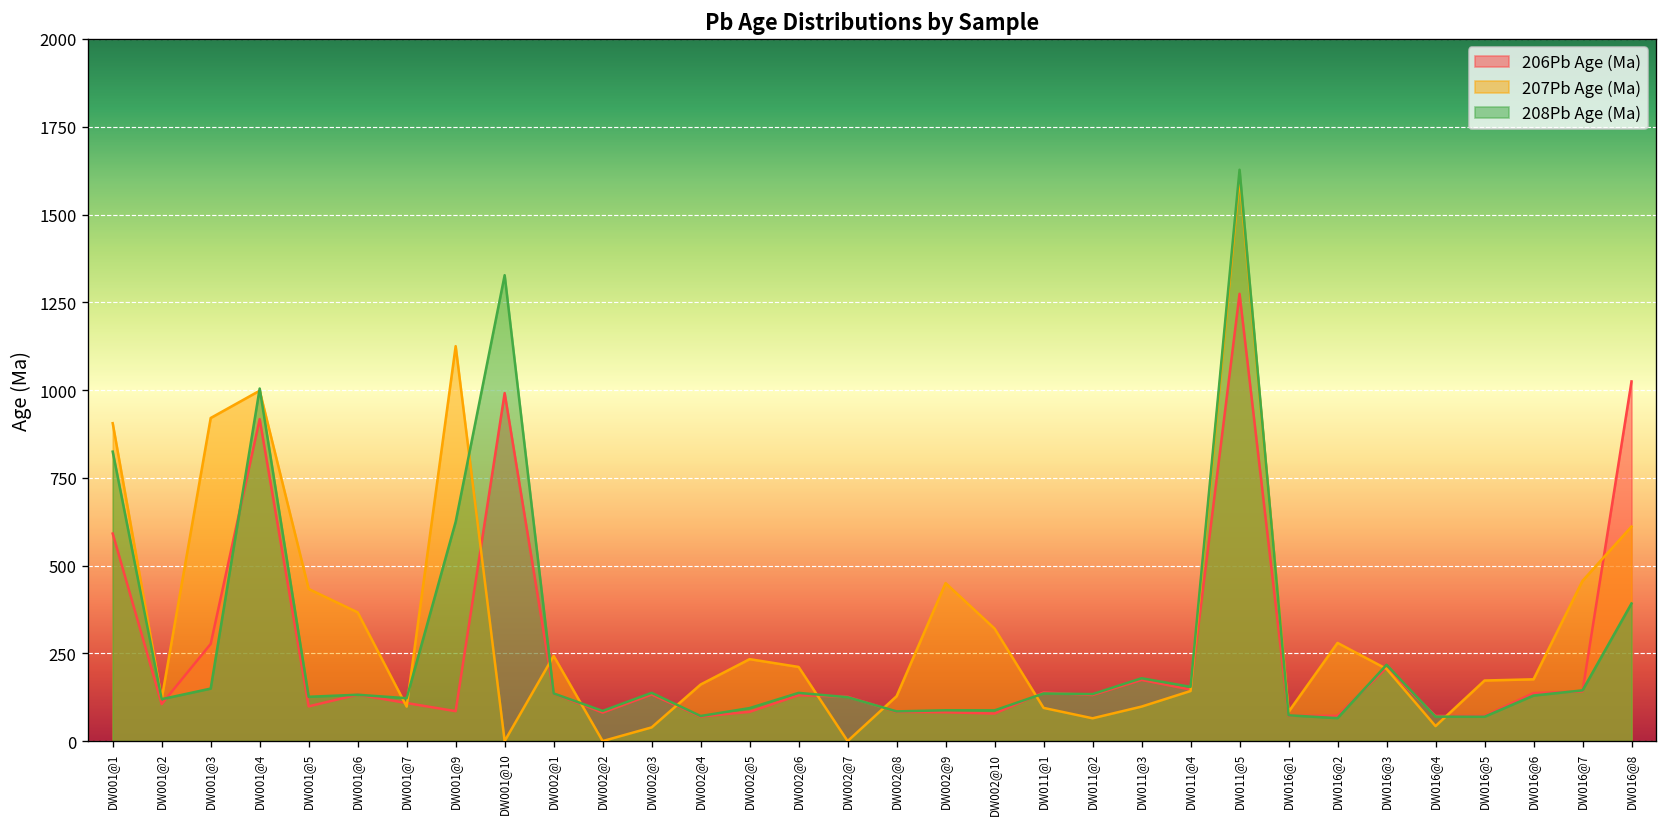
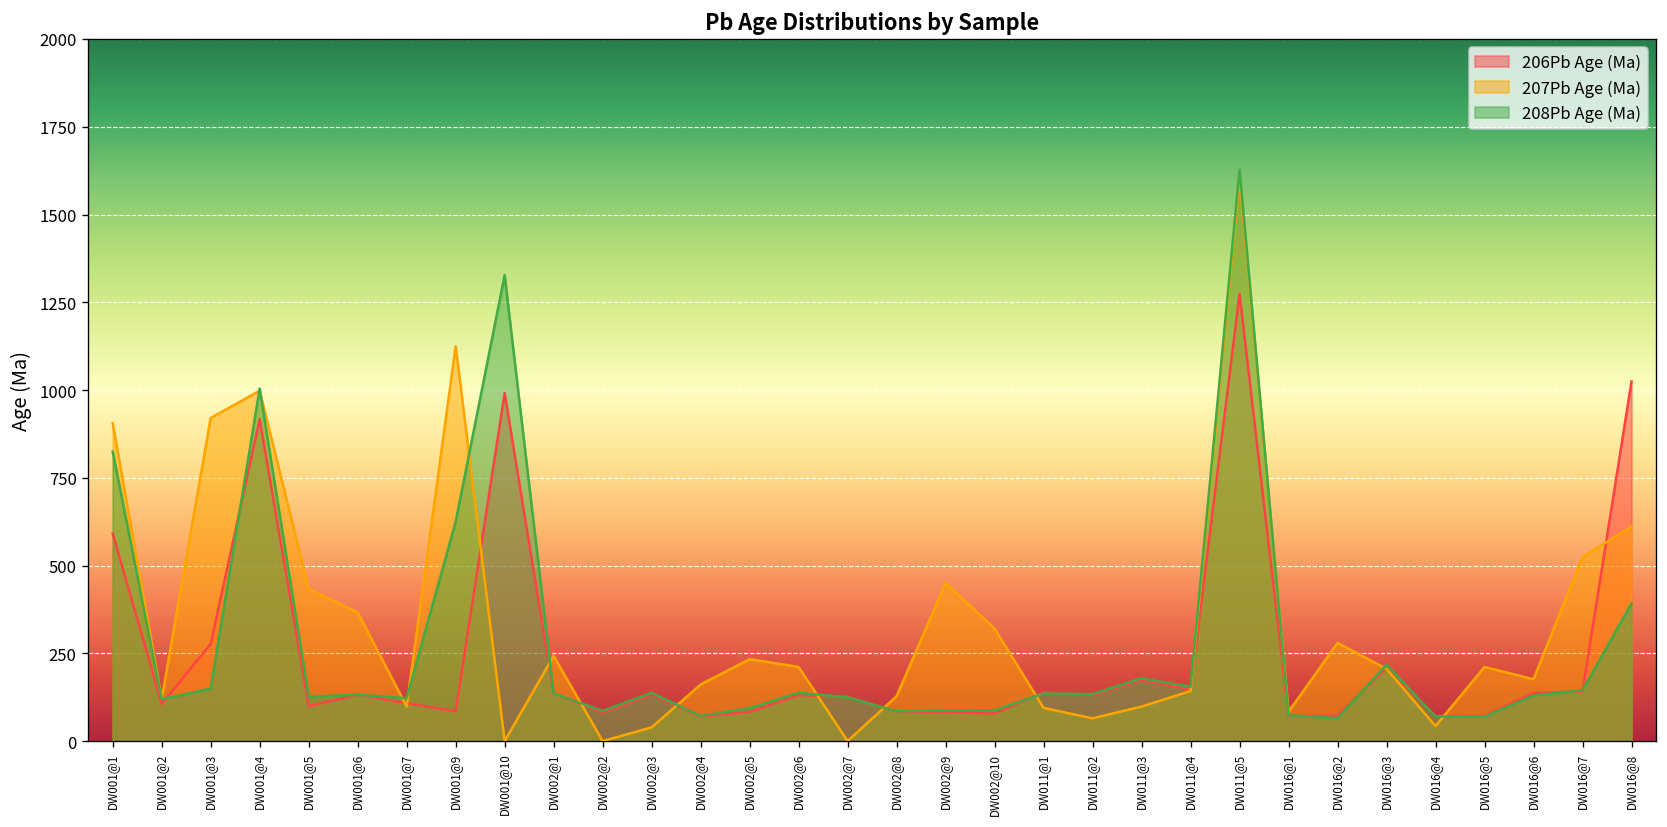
207Pb Age (Ma), DW016@5: 170 -> 210
207Pb Age (Ma), DW016@7: 460 -> 520
